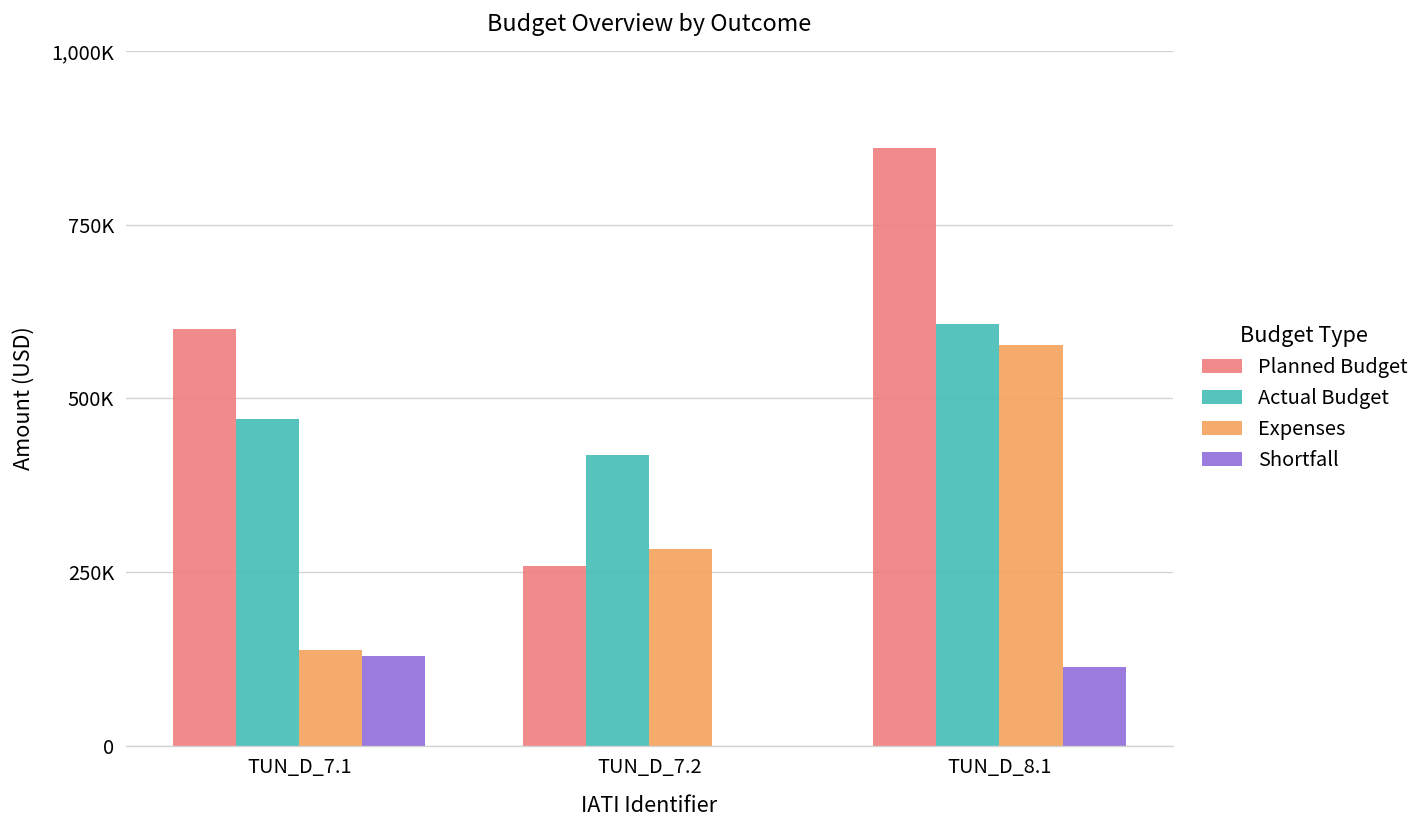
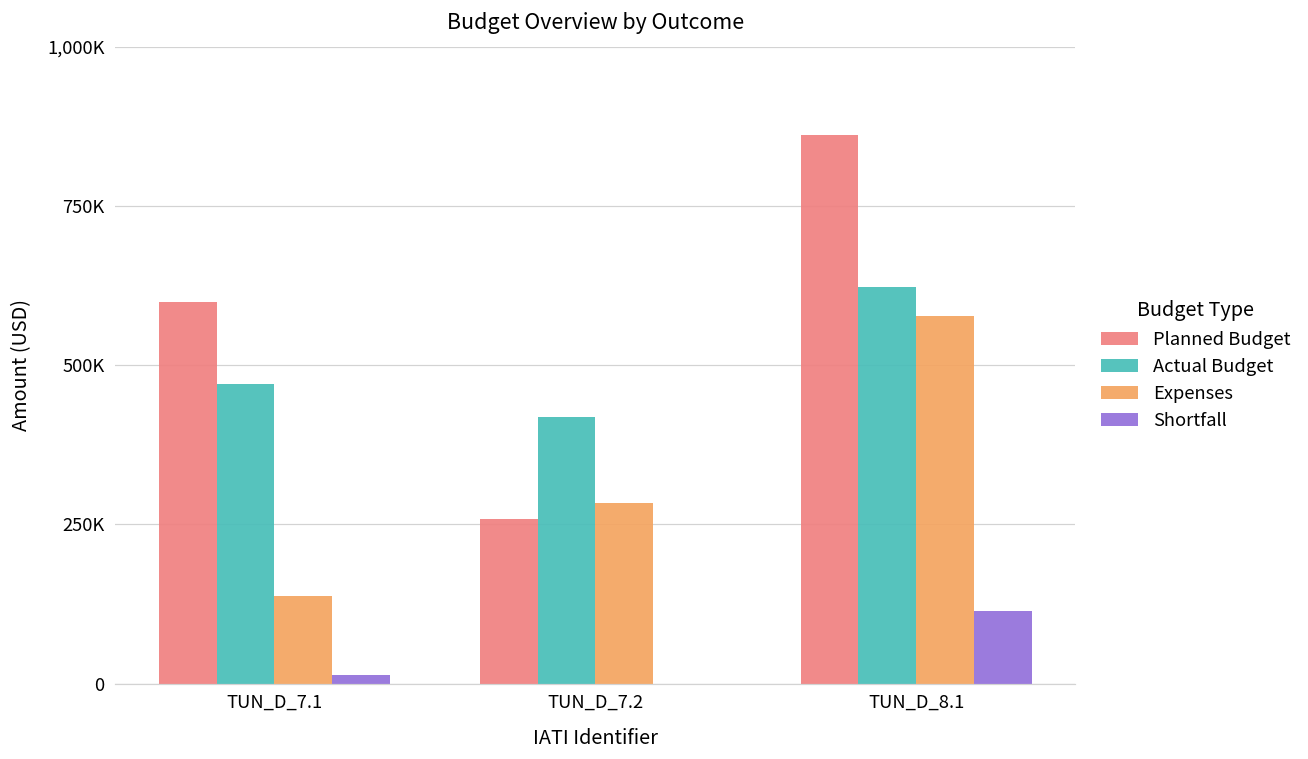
Shortfall, TUN_D_7.1: 130,000 -> 10,000
Actual Budget, TUN_D_8.1: 610,000 -> 620,000
